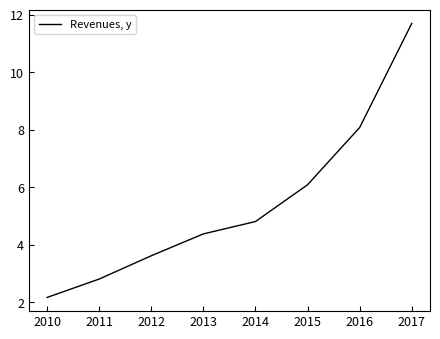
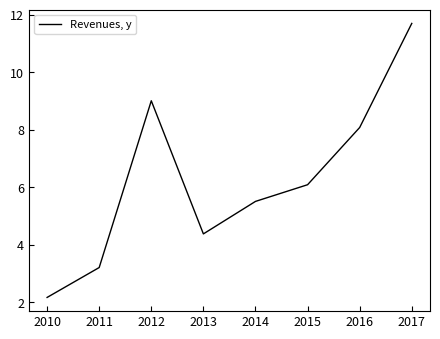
2011: 2.8 -> 3.2
2012: 3.6 -> 9.0
2014: 4.8 -> 5.5
